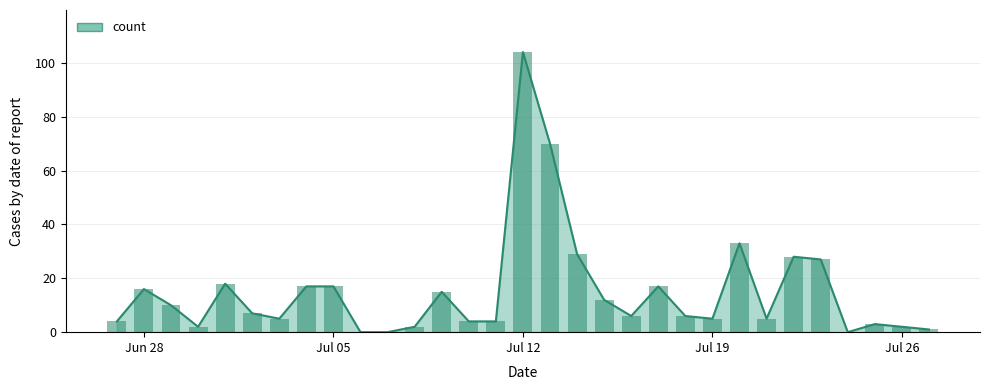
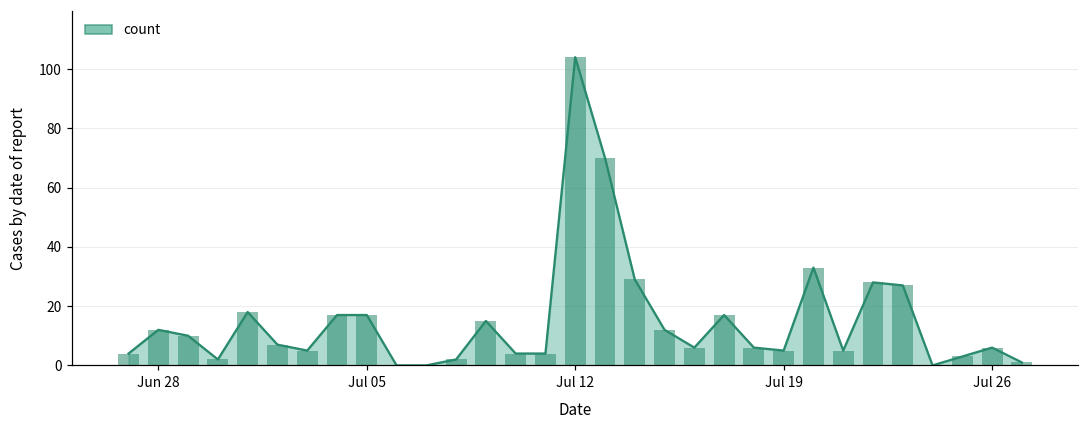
count, Jun 28: 16 -> 12
count, Jul 26: 2 -> 6
